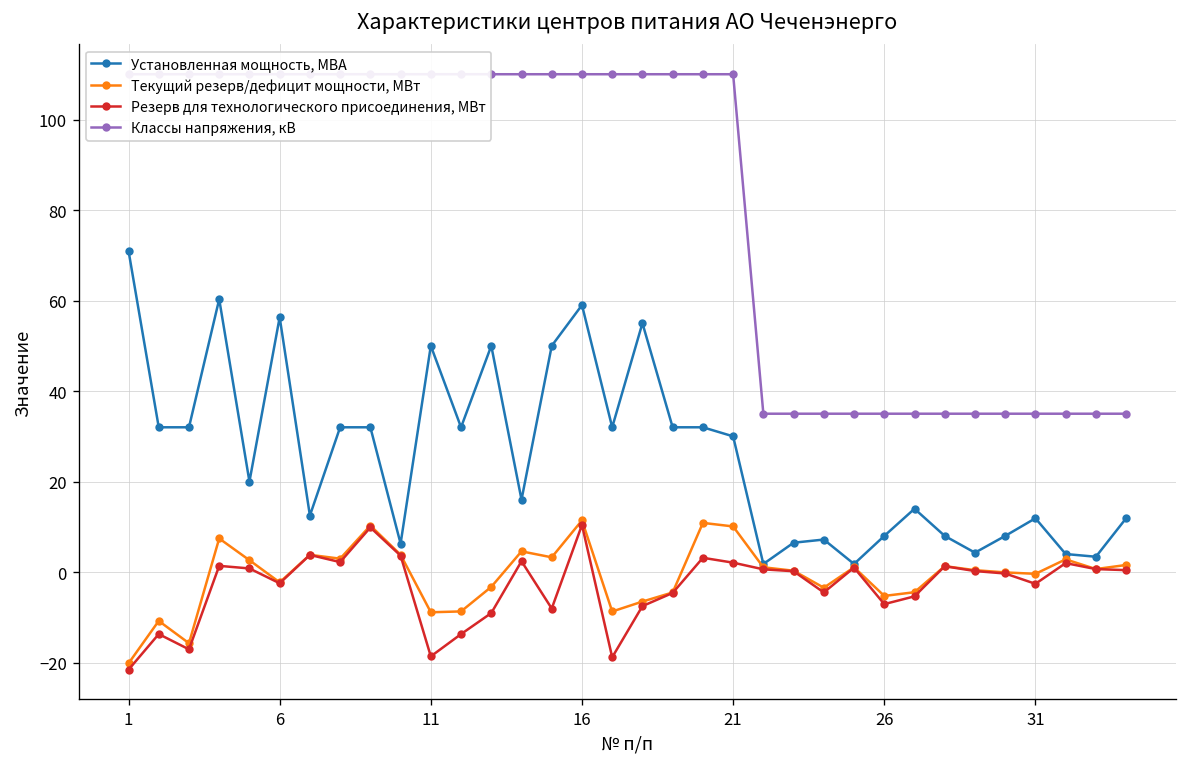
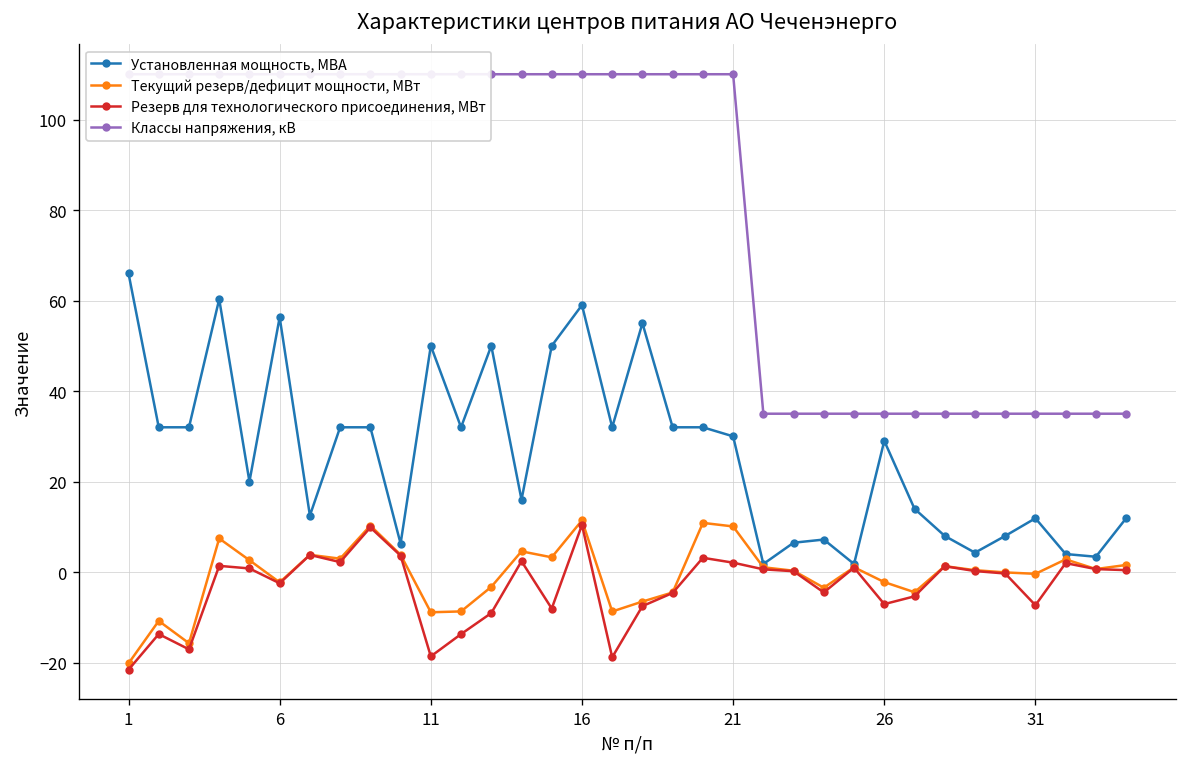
Установленная мощность, МВА, 1: 71 -> 66
Установленная мощность, МВА, 26: 8 -> 29
Текущий резерв/дефицит мощности, МВт, 26: -5 -> -2
Резерв для технологического присоединения, МВт, 31: -3 -> -7
